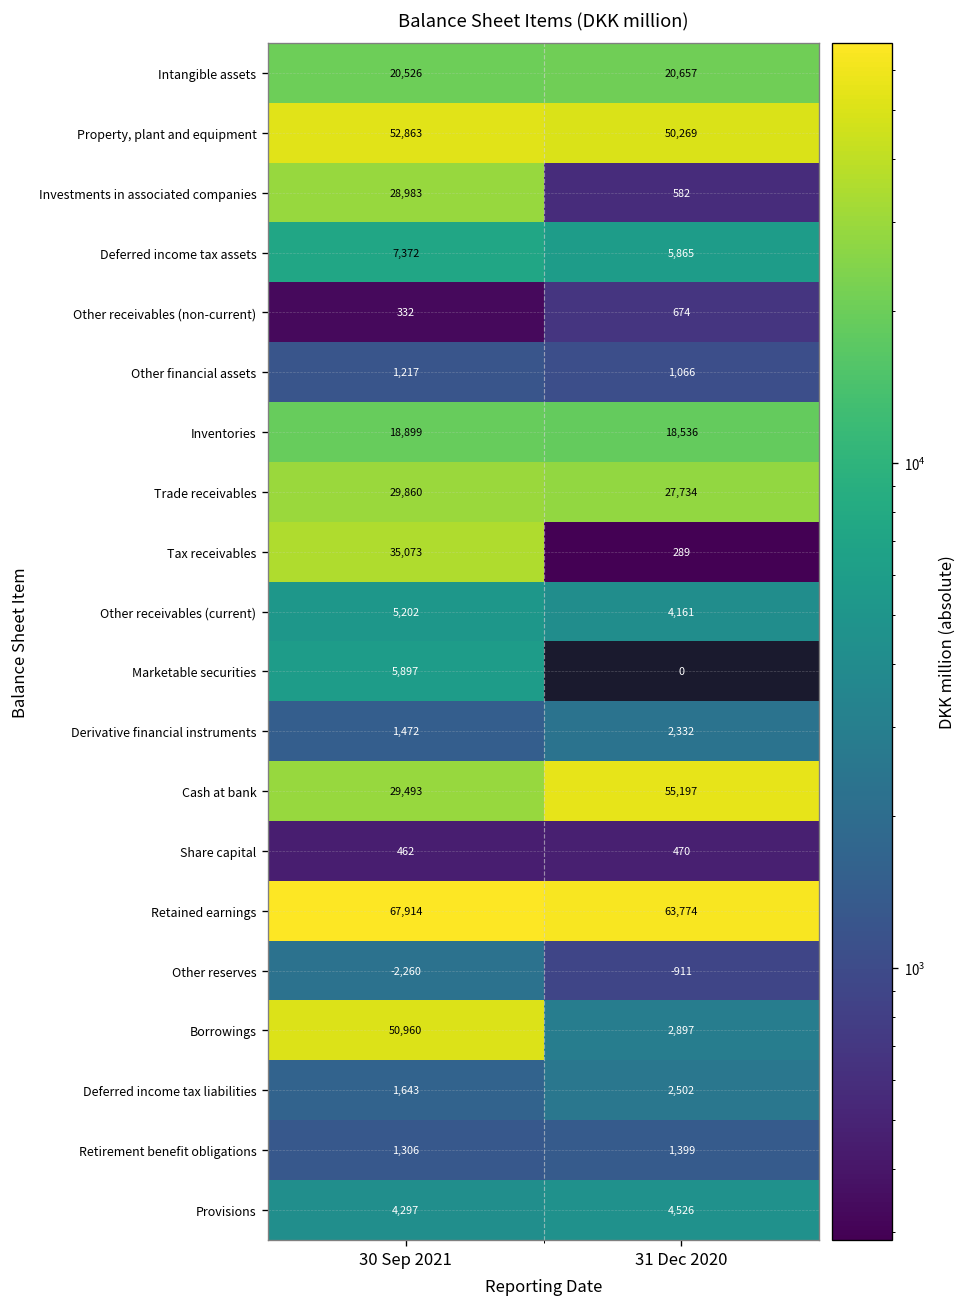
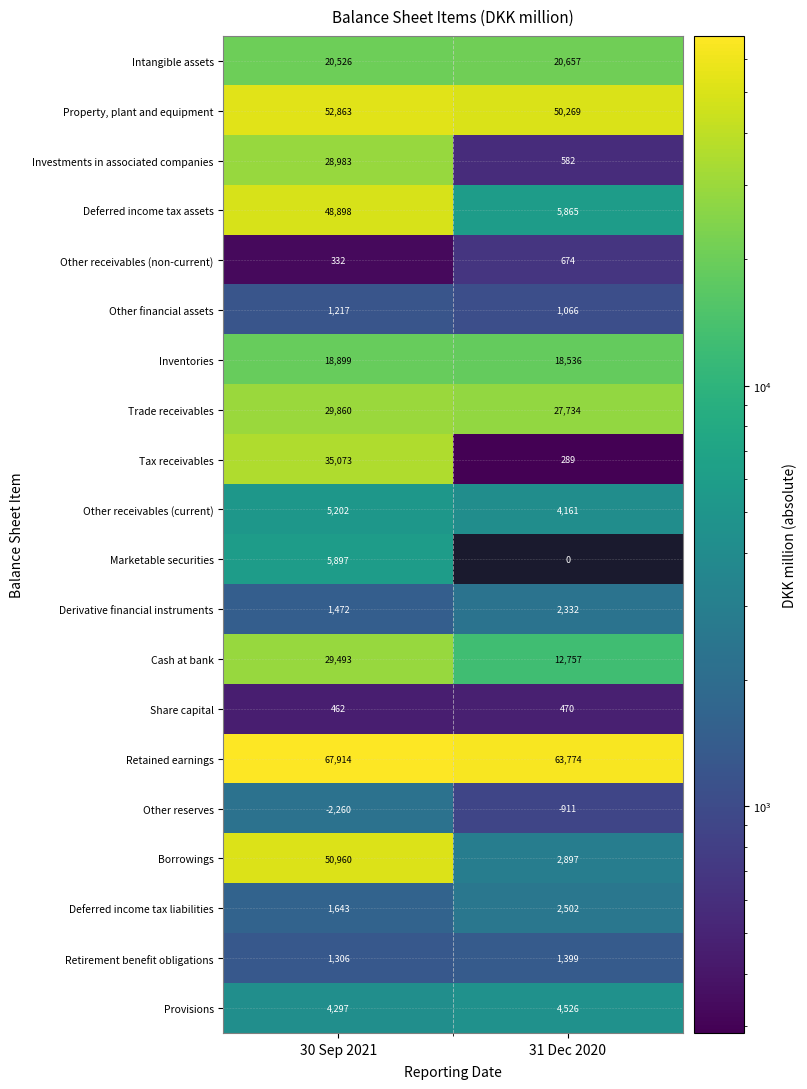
Deferred income tax assets, 30 Sep 2021: 7,372 -> 48,898
Cash at bank, 31 Dec 2020: 55,197 -> 12,757
